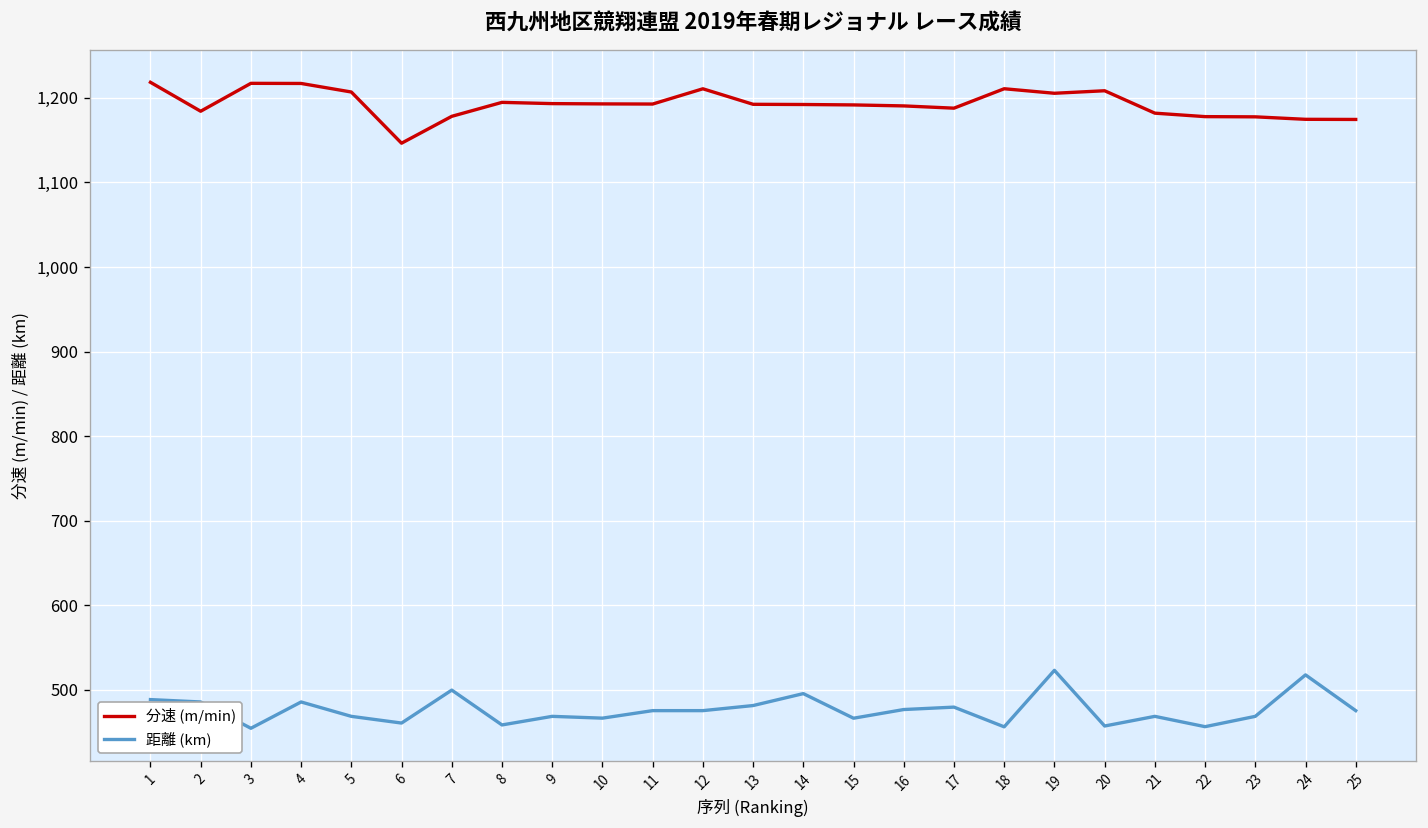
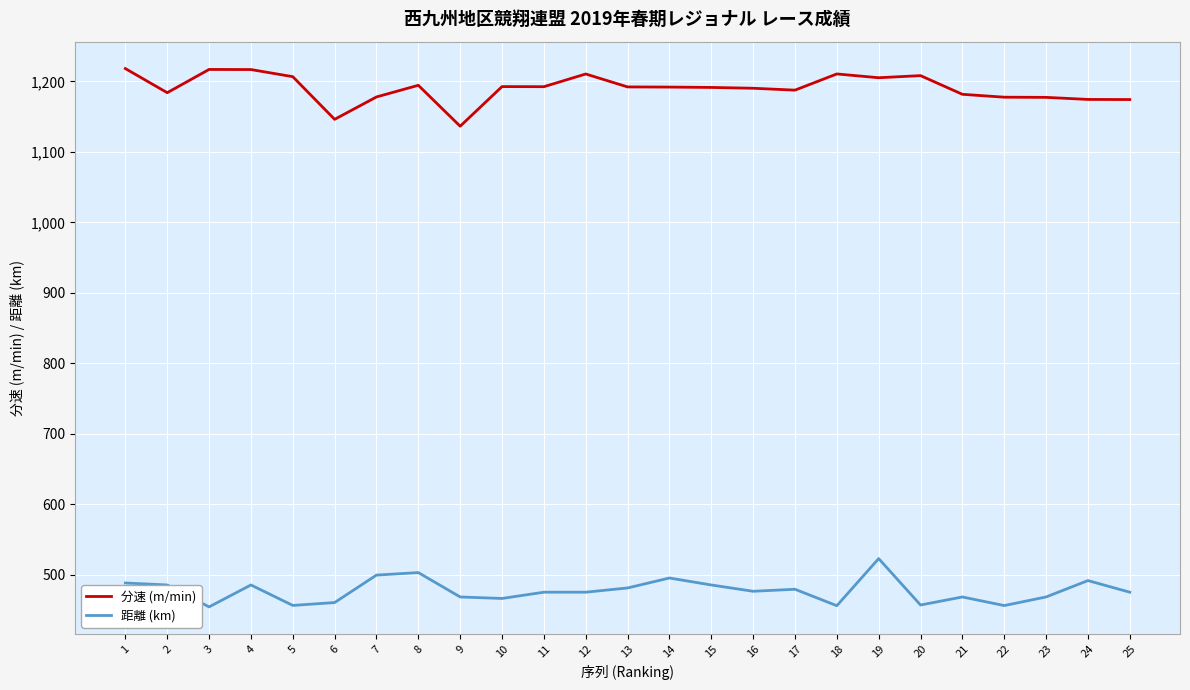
距離 (km), 5: 470 -> 460
距離 (km), 8: 460 -> 500
分速 (m/min), 9: 1,190 -> 1,140
距離 (km), 15: 470 -> 490
距離 (km), 24: 520 -> 490
